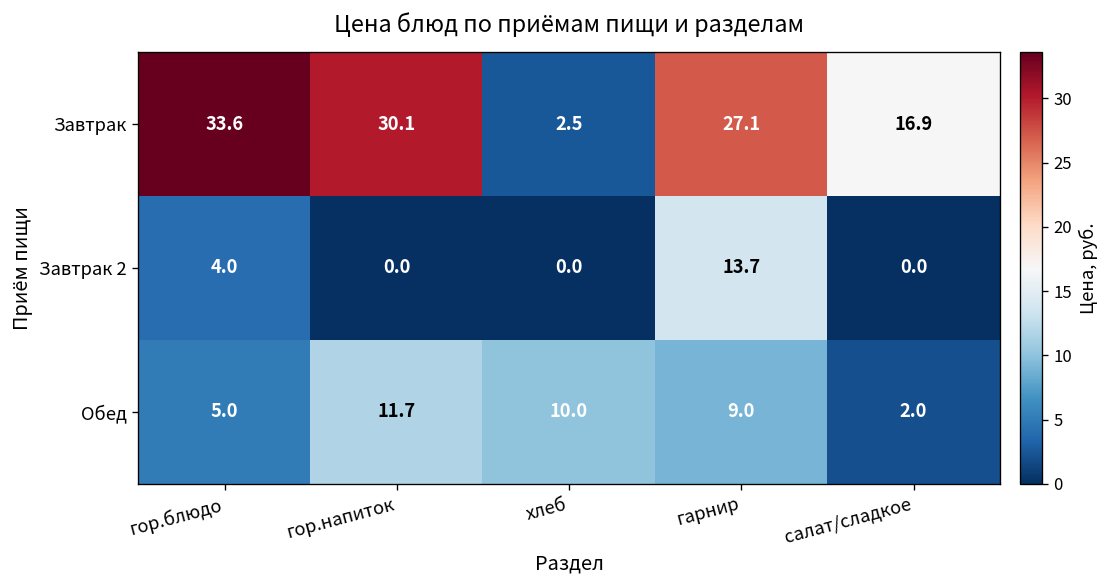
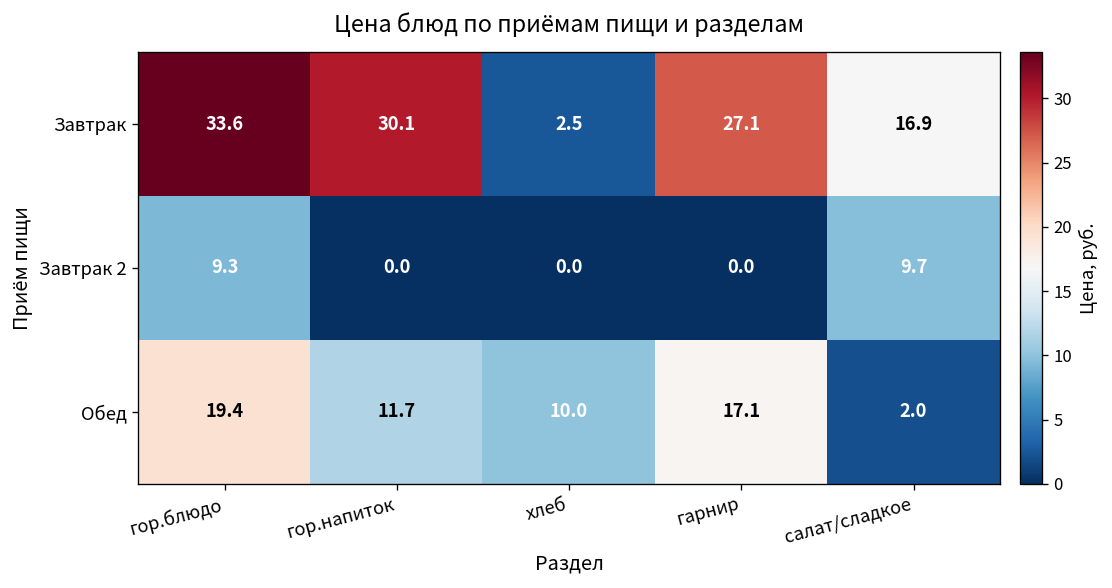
Завтрак 2, гор.блюдо: 4.0 -> 9.3
Завтрак 2, гарнир: 13.7 -> 0.0
Завтрак 2, салат/сладкое: 0.0 -> 9.7
Обед, гор.блюдо: 5.0 -> 19.4
Обед, гарнир: 9.0 -> 17.1
